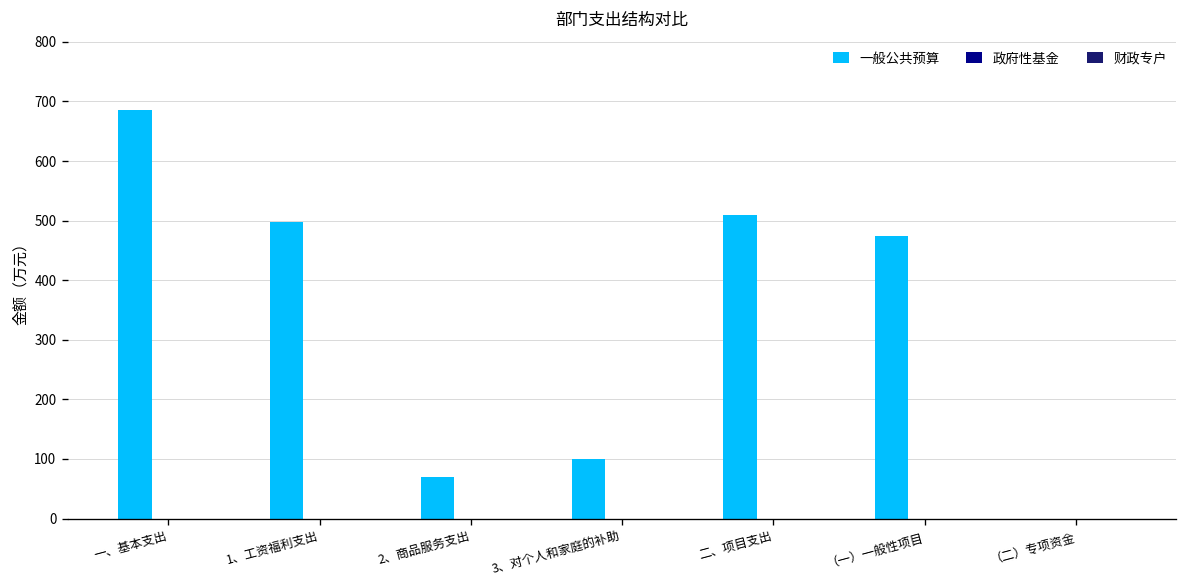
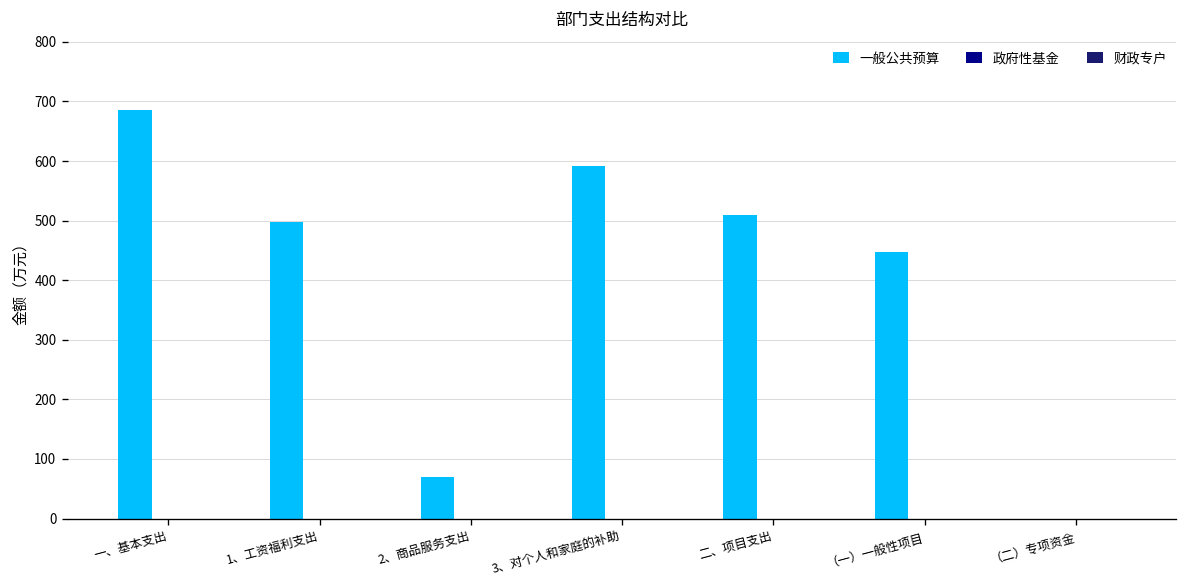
一般公共预算, 3、对个人和家庭的补助: 100 -> 590
一般公共预算, （一）一般性项目: 470 -> 450
